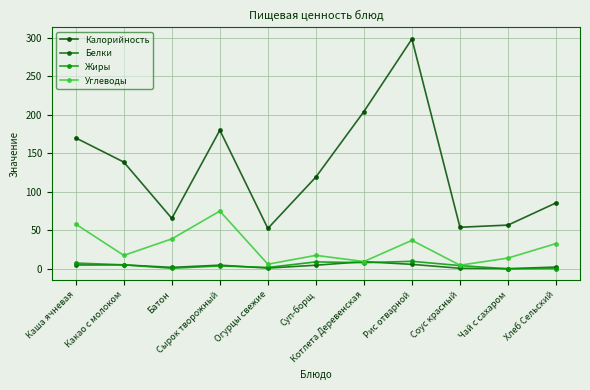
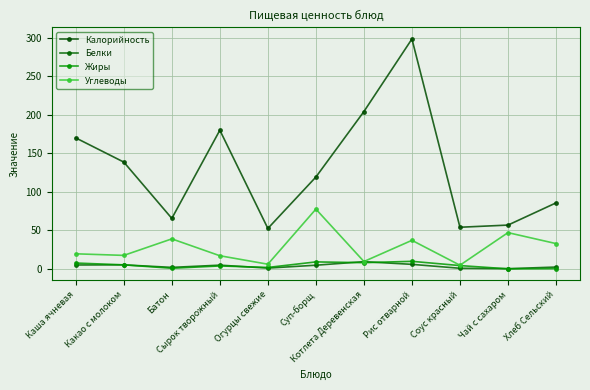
Углеводы, Каша ячневая: 60 -> 20
Углеводы, Сырок творожный: 80 -> 20
Углеводы, Суп-борщ: 20 -> 80
Углеводы, Чай с сахаром: 10 -> 50
